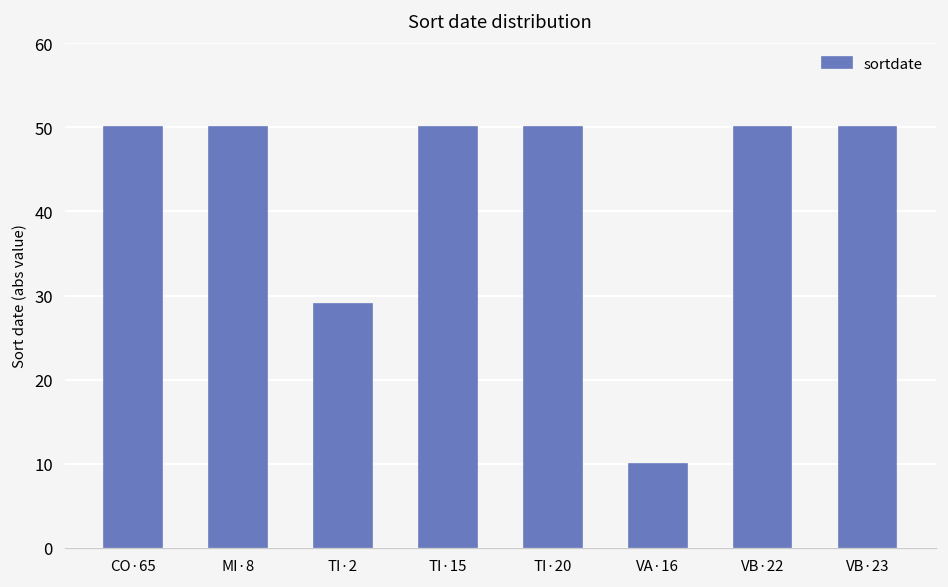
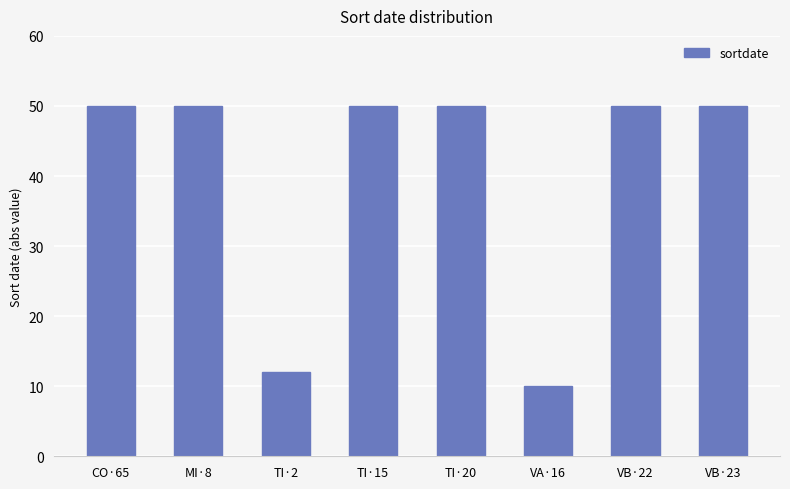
TI·2: 29 -> 12
